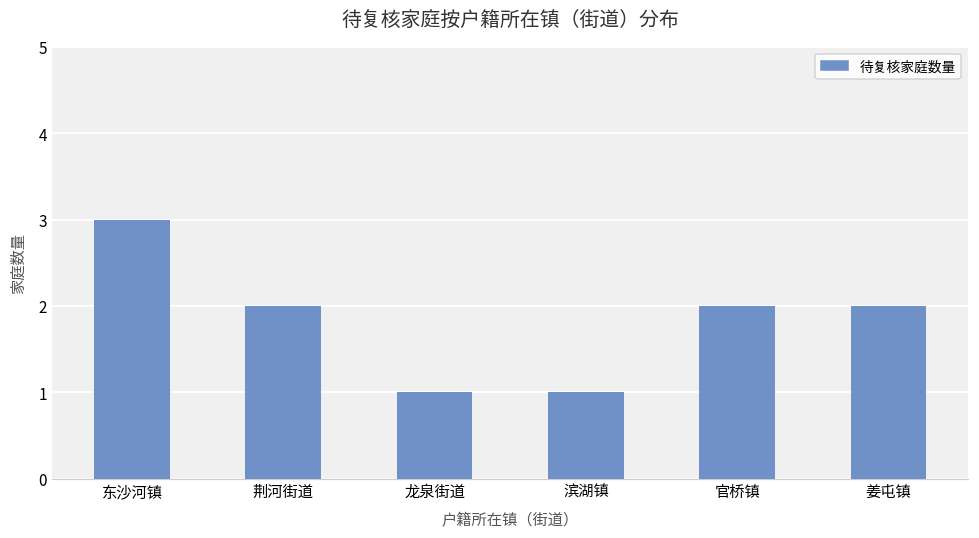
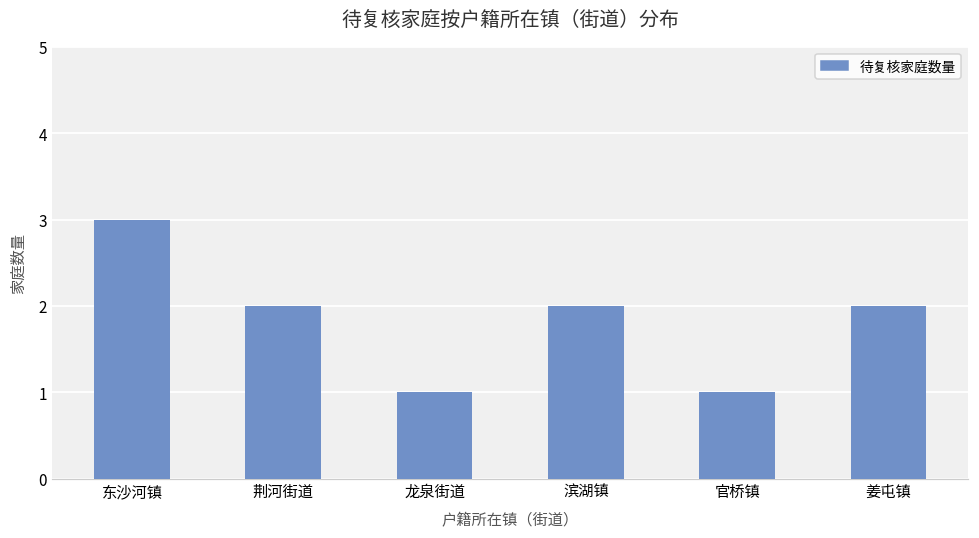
滨湖镇: 1 -> 2
官桥镇: 2 -> 1
